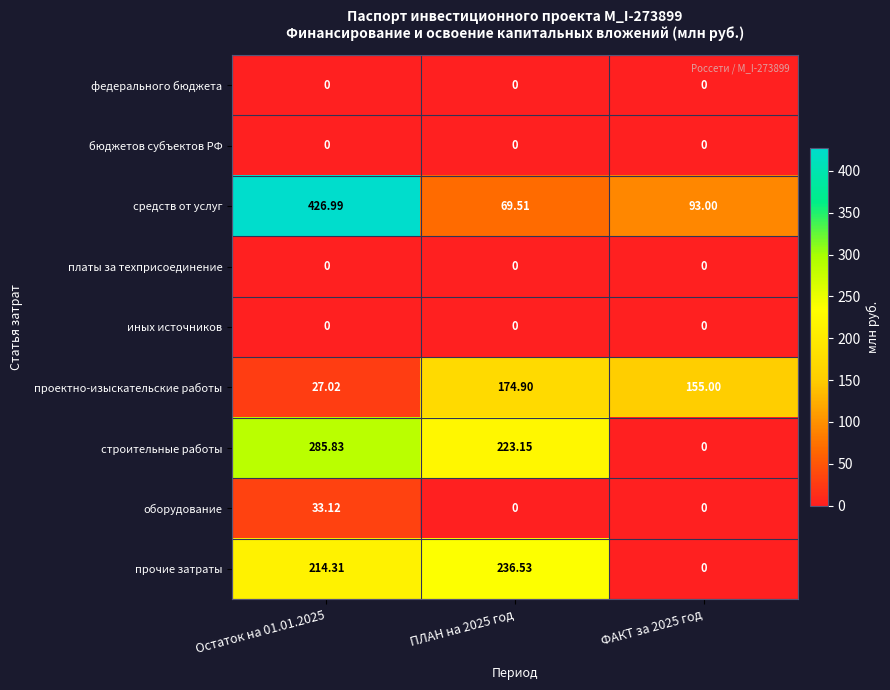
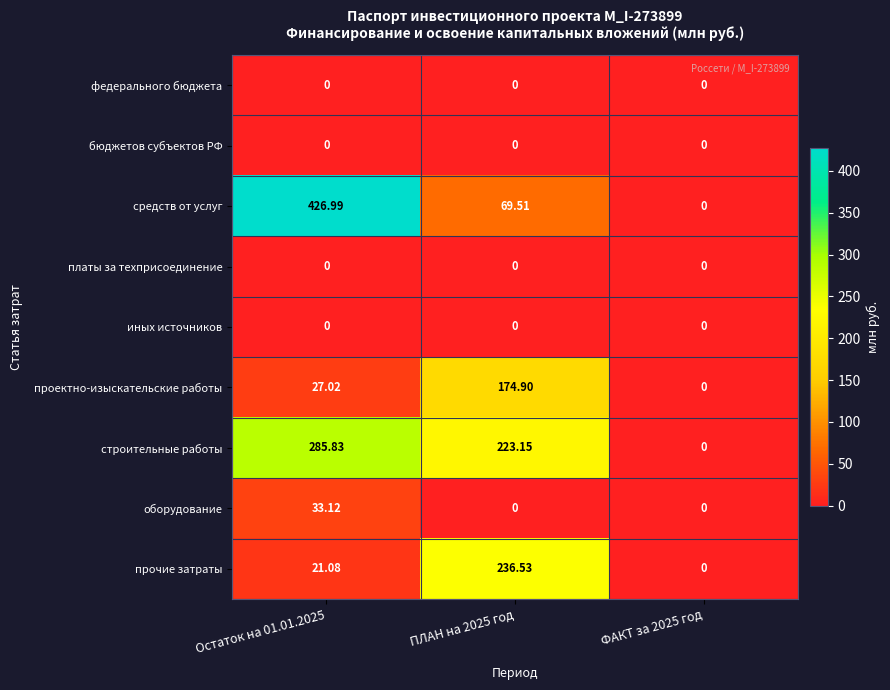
средств от услуг, ФАКТ за 2025 год: 93.00 -> 0
проектно-изыскательские работы, ФАКТ за 2025 год: 155.00 -> 0
прочие затраты, Остаток на 01.01.2025: 214.31 -> 21.08
